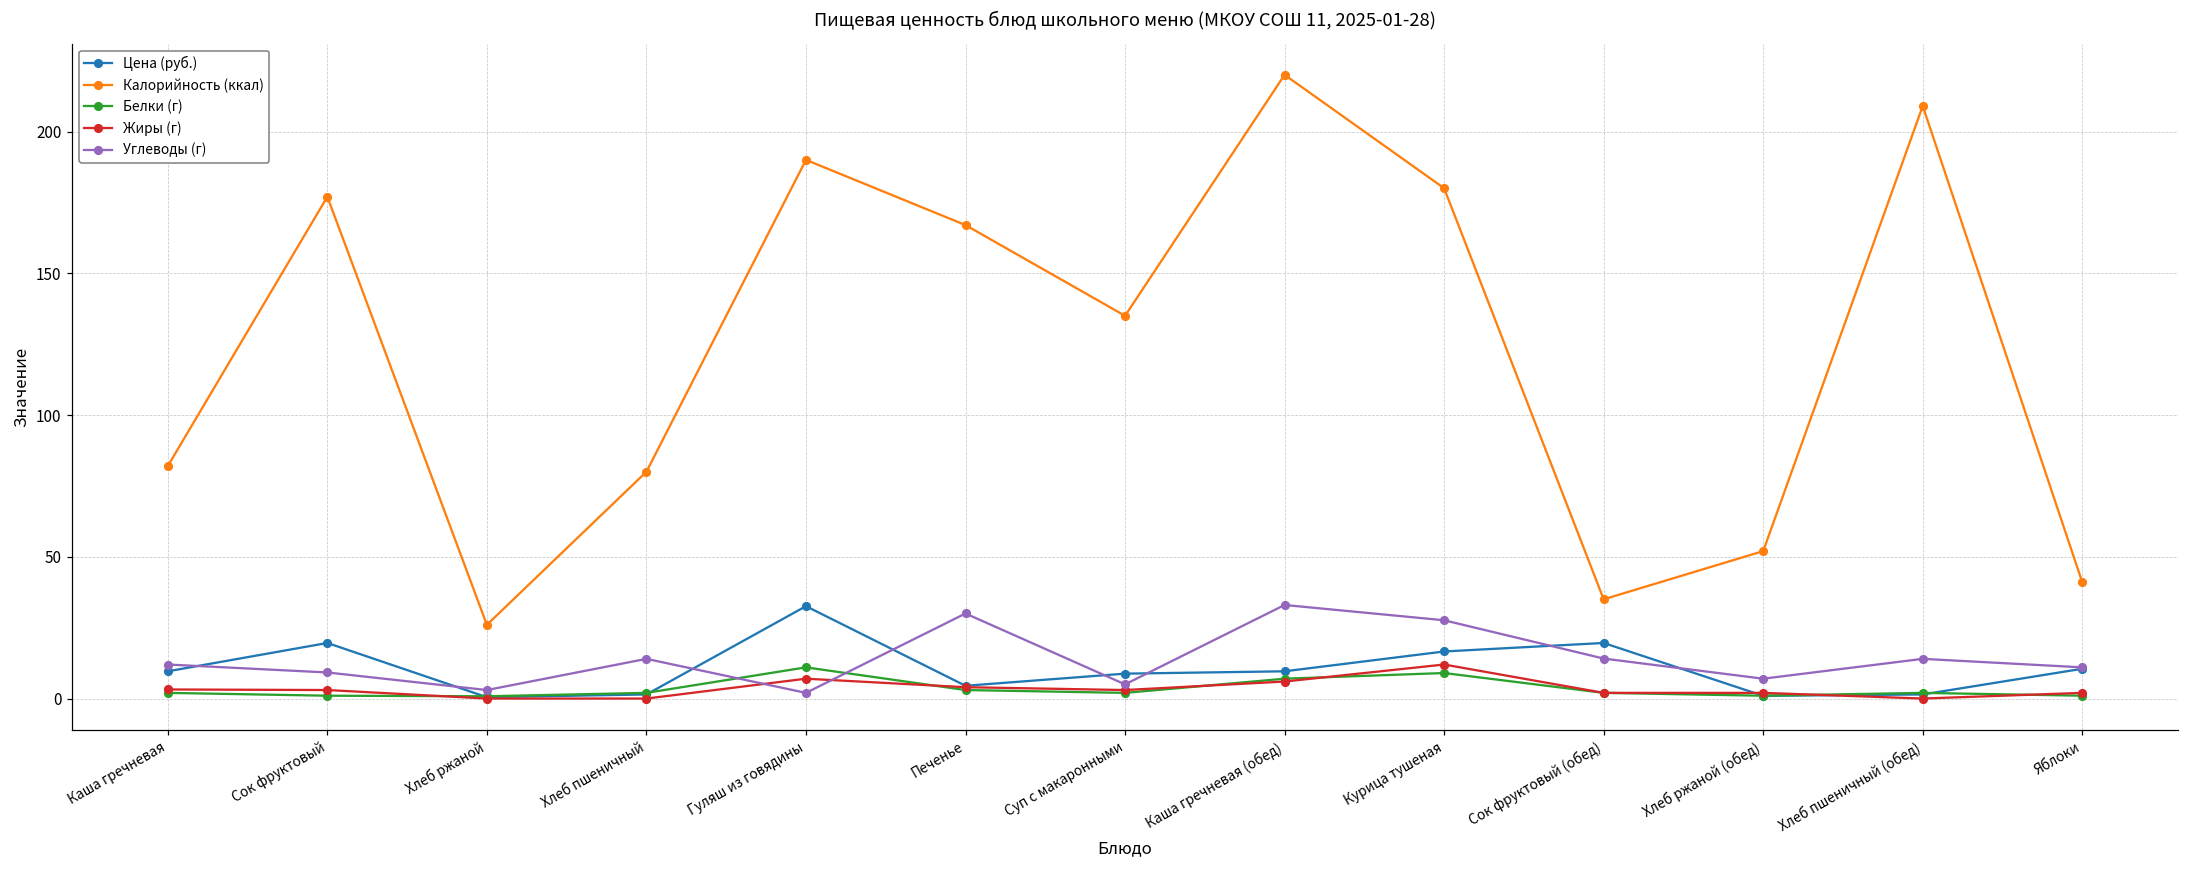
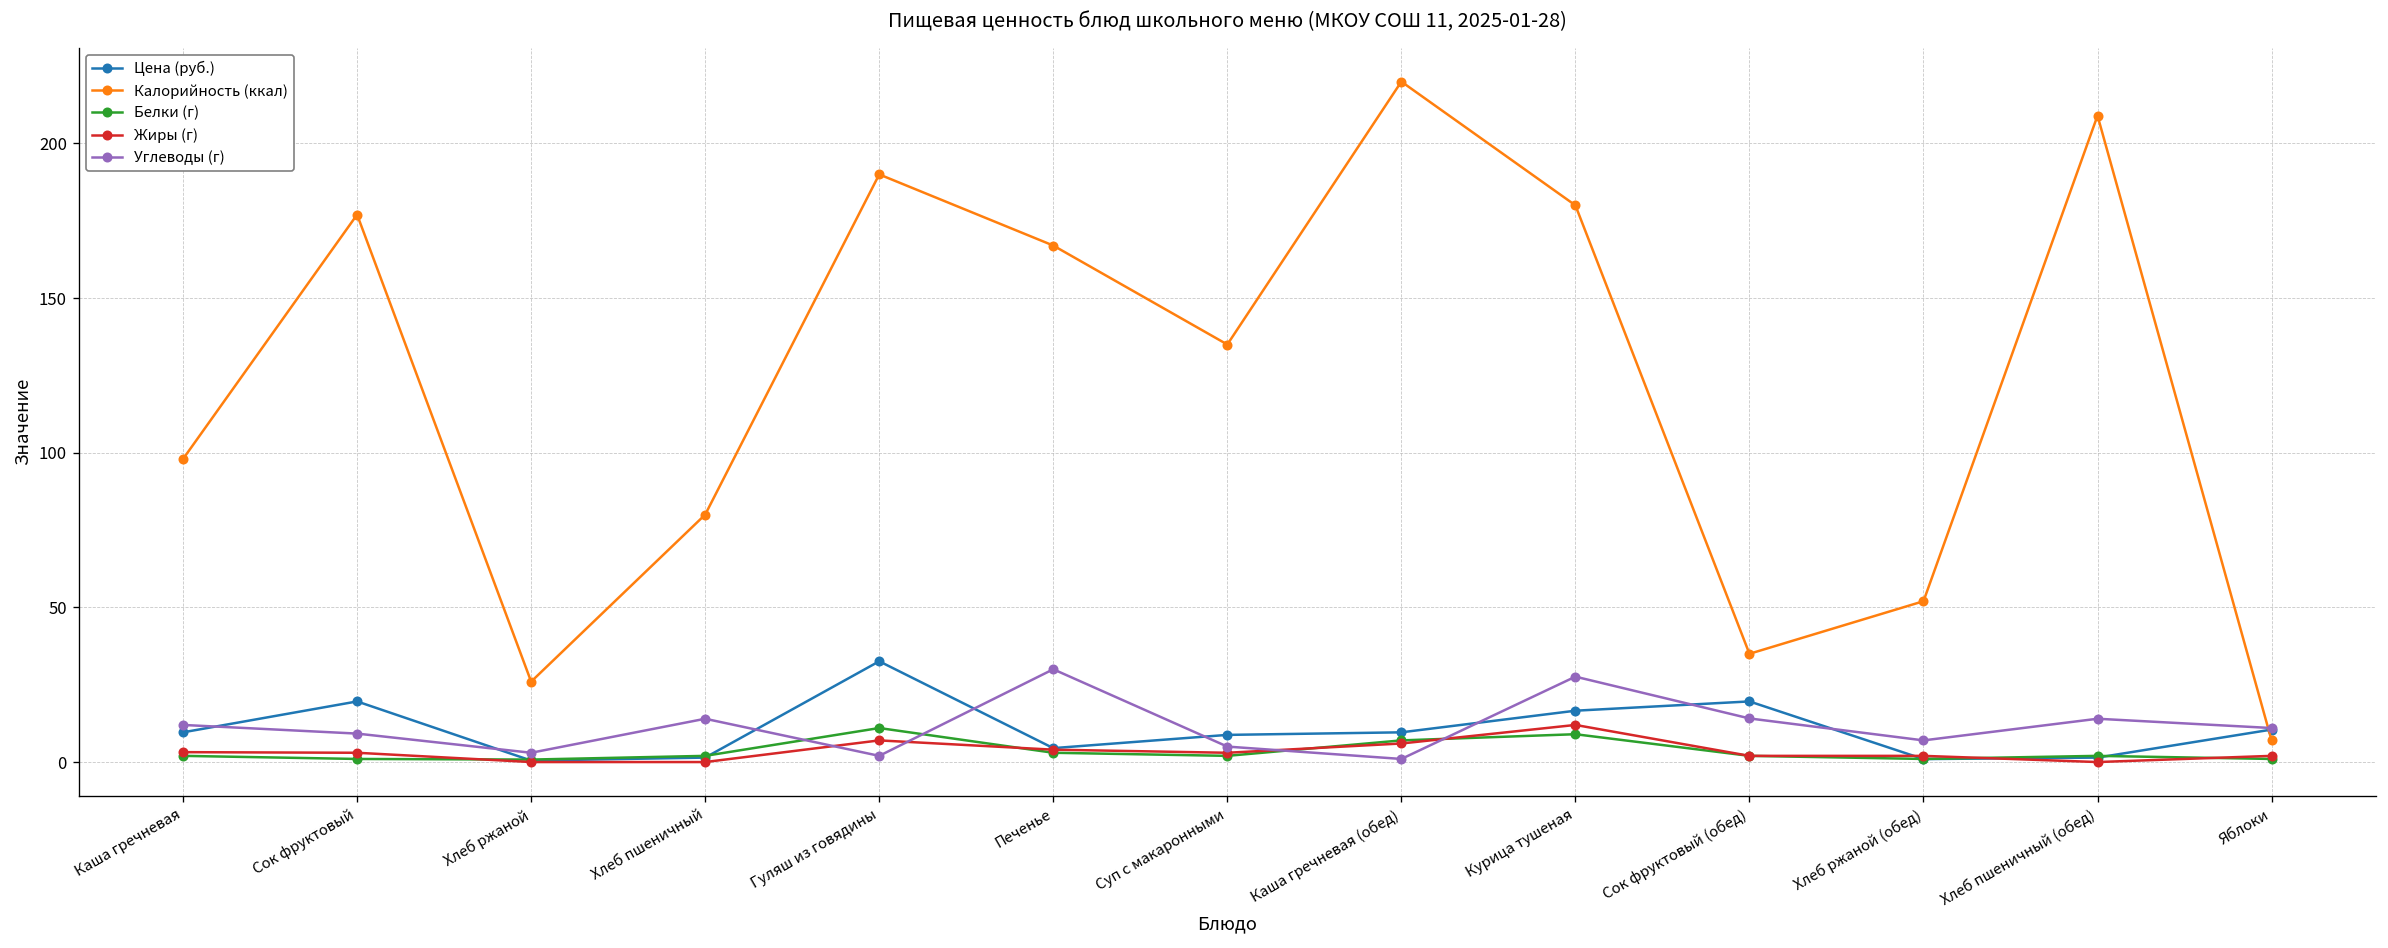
Калорийность (ккал), Каша гречневая: 82 -> 98
Углеводы (г), Каша гречневая (обед): 33 -> 1
Калорийность (ккал), Яблоки: 41 -> 7
